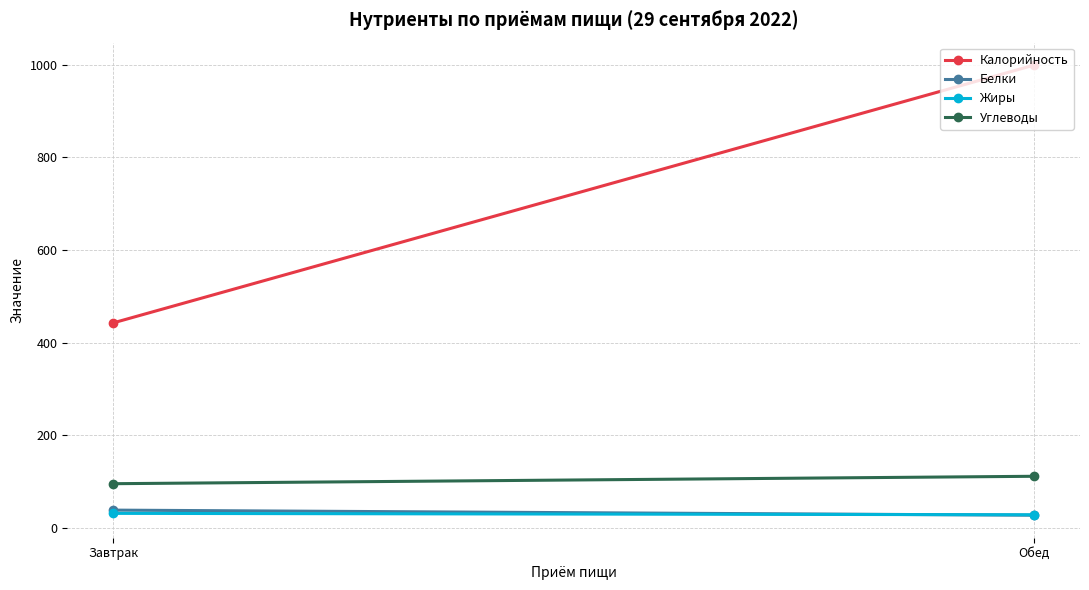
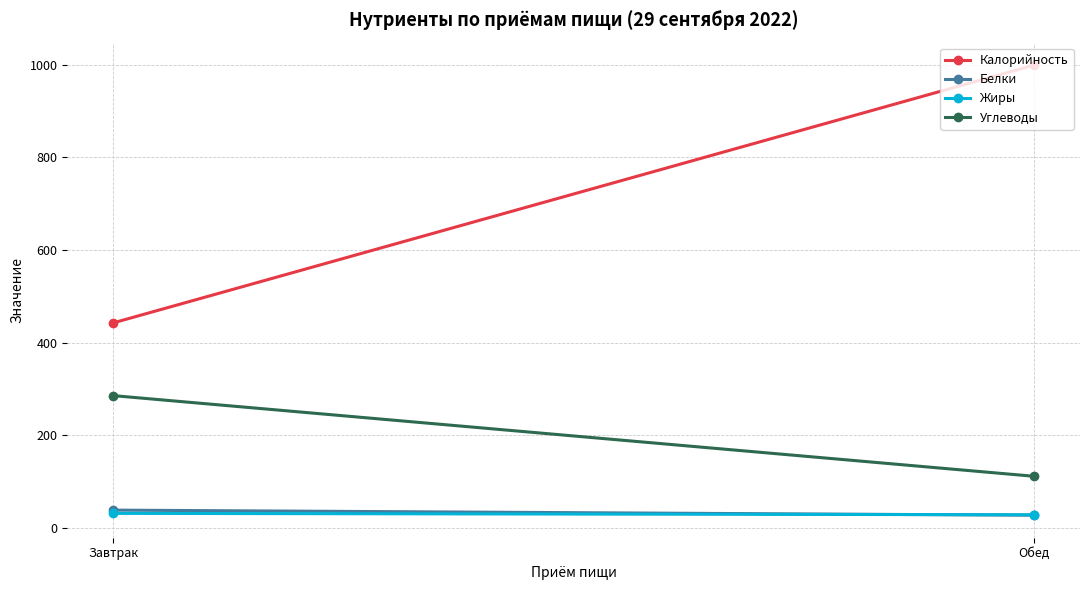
Углеводы, Завтрак: 100 -> 290
